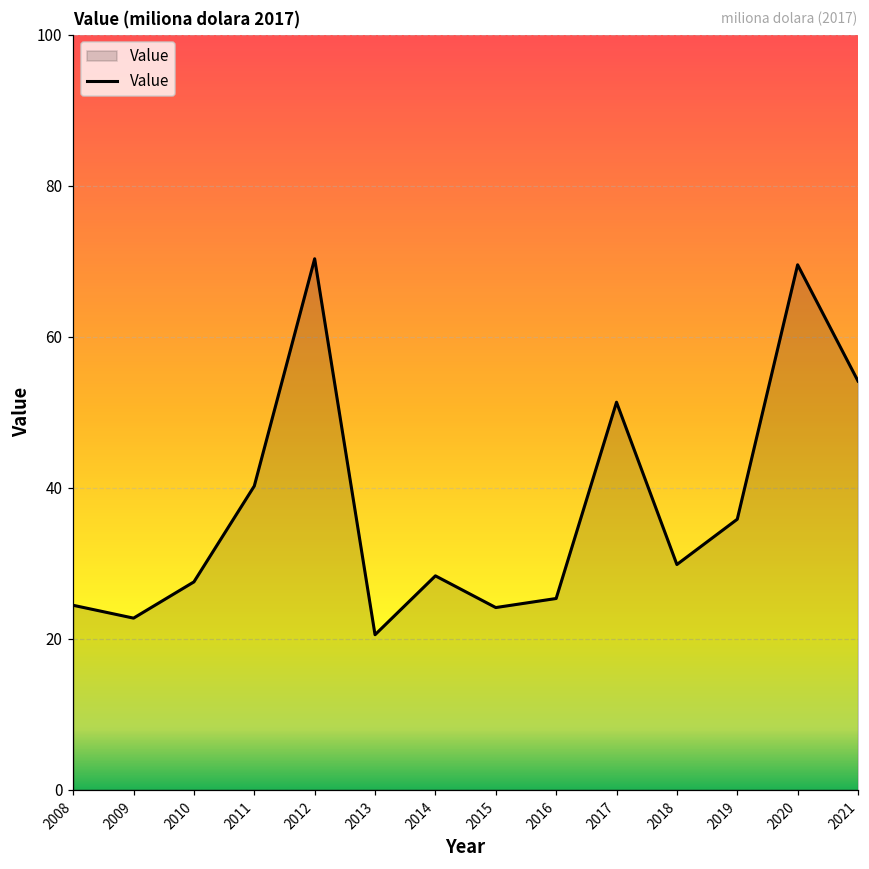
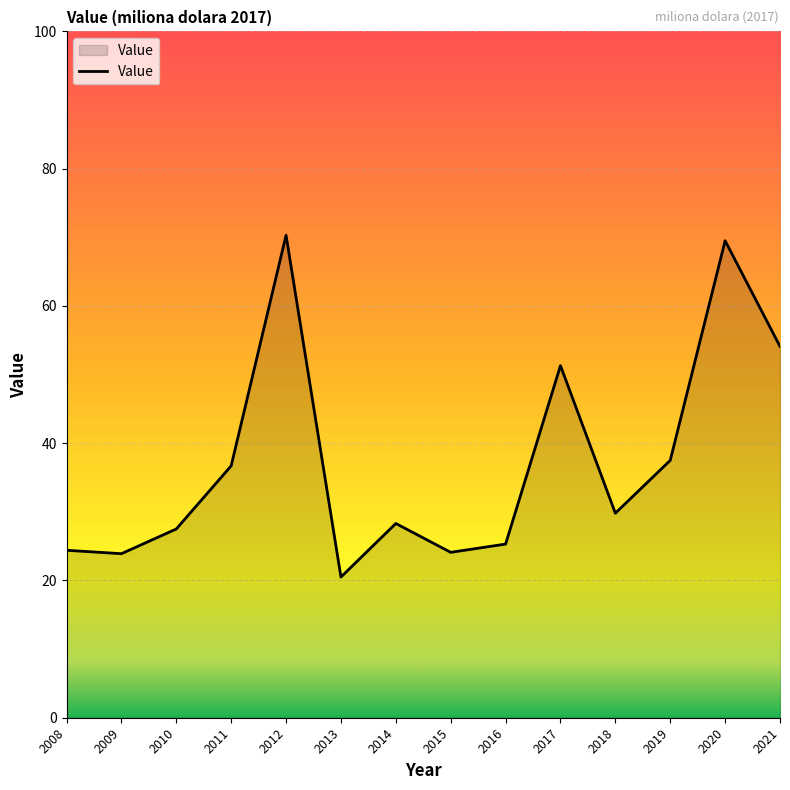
2009: 23 -> 24
2011: 40 -> 37
2019: 36 -> 38
